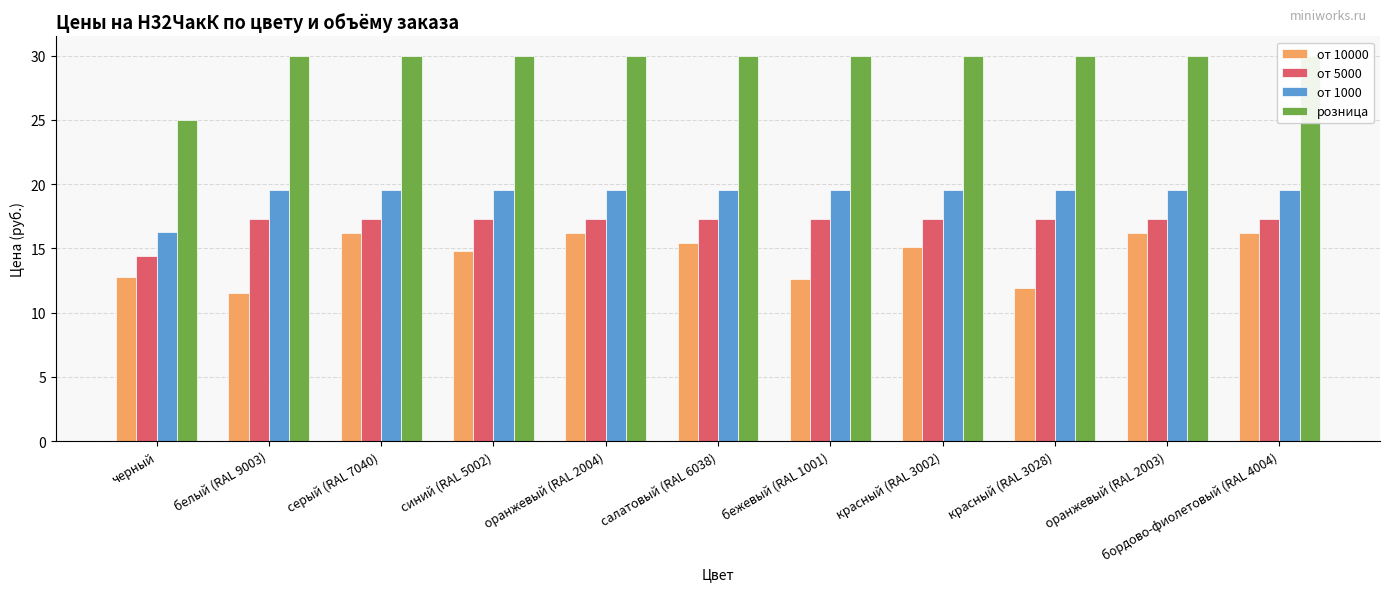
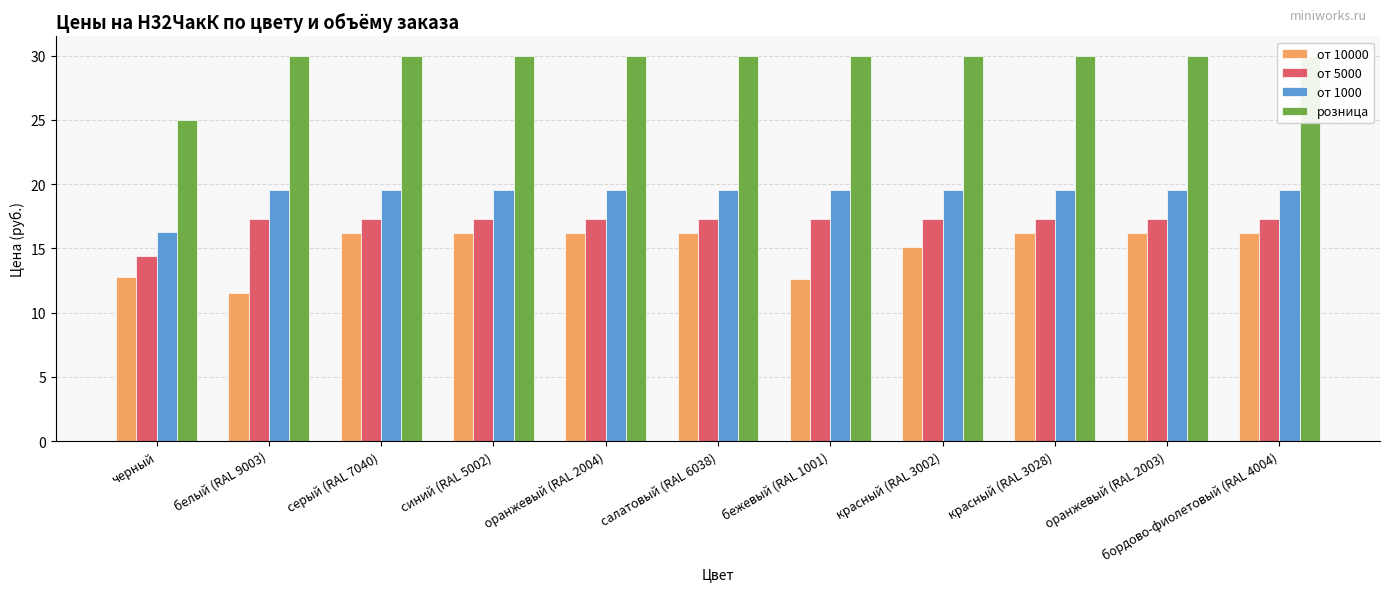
от 10000, синий (RAL 5002): 14.8 -> 16.2
от 10000, салатовый (RAL 6038): 15.4 -> 16.2
от 10000, красный (RAL 3028): 11.9 -> 16.2
